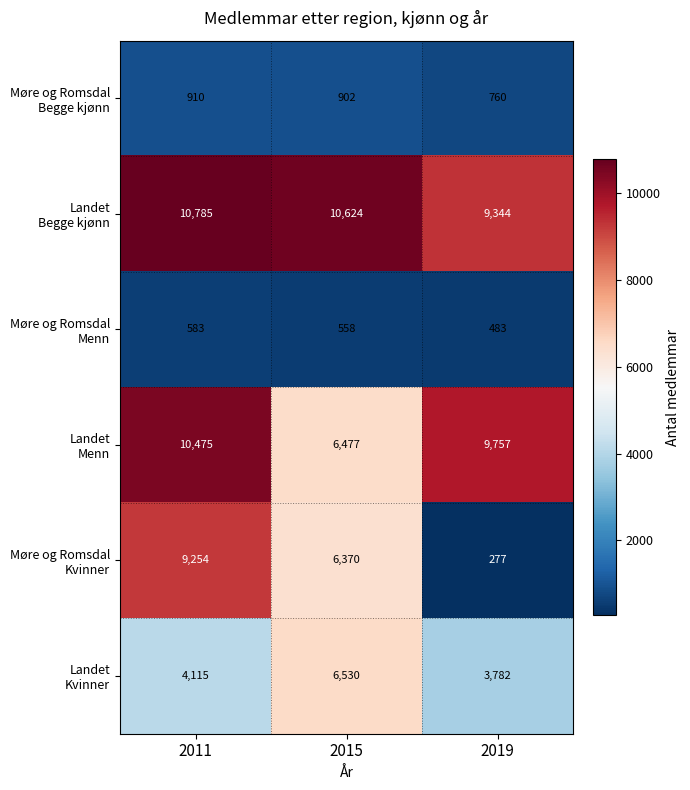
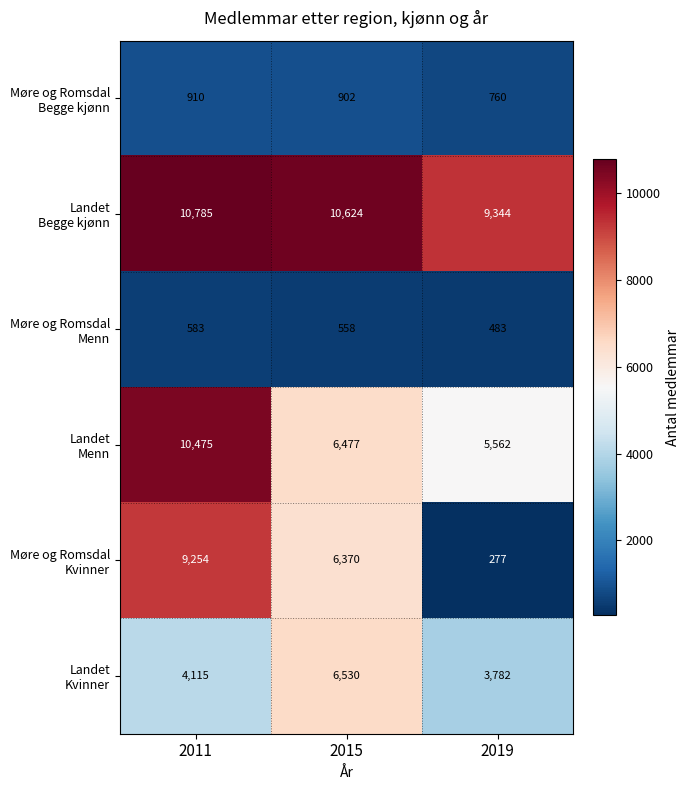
Landet Menn, 2019: 9,757 -> 5,562
